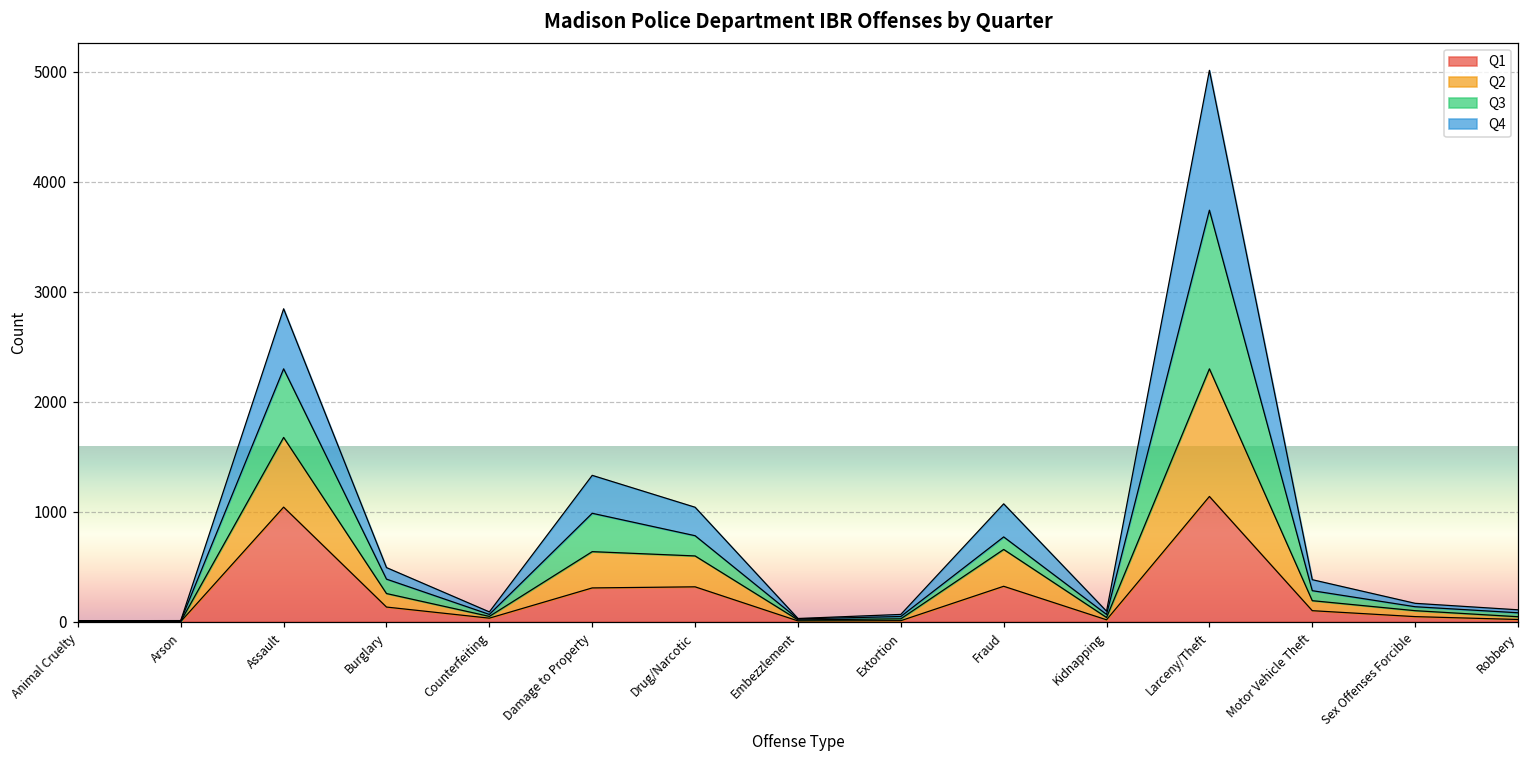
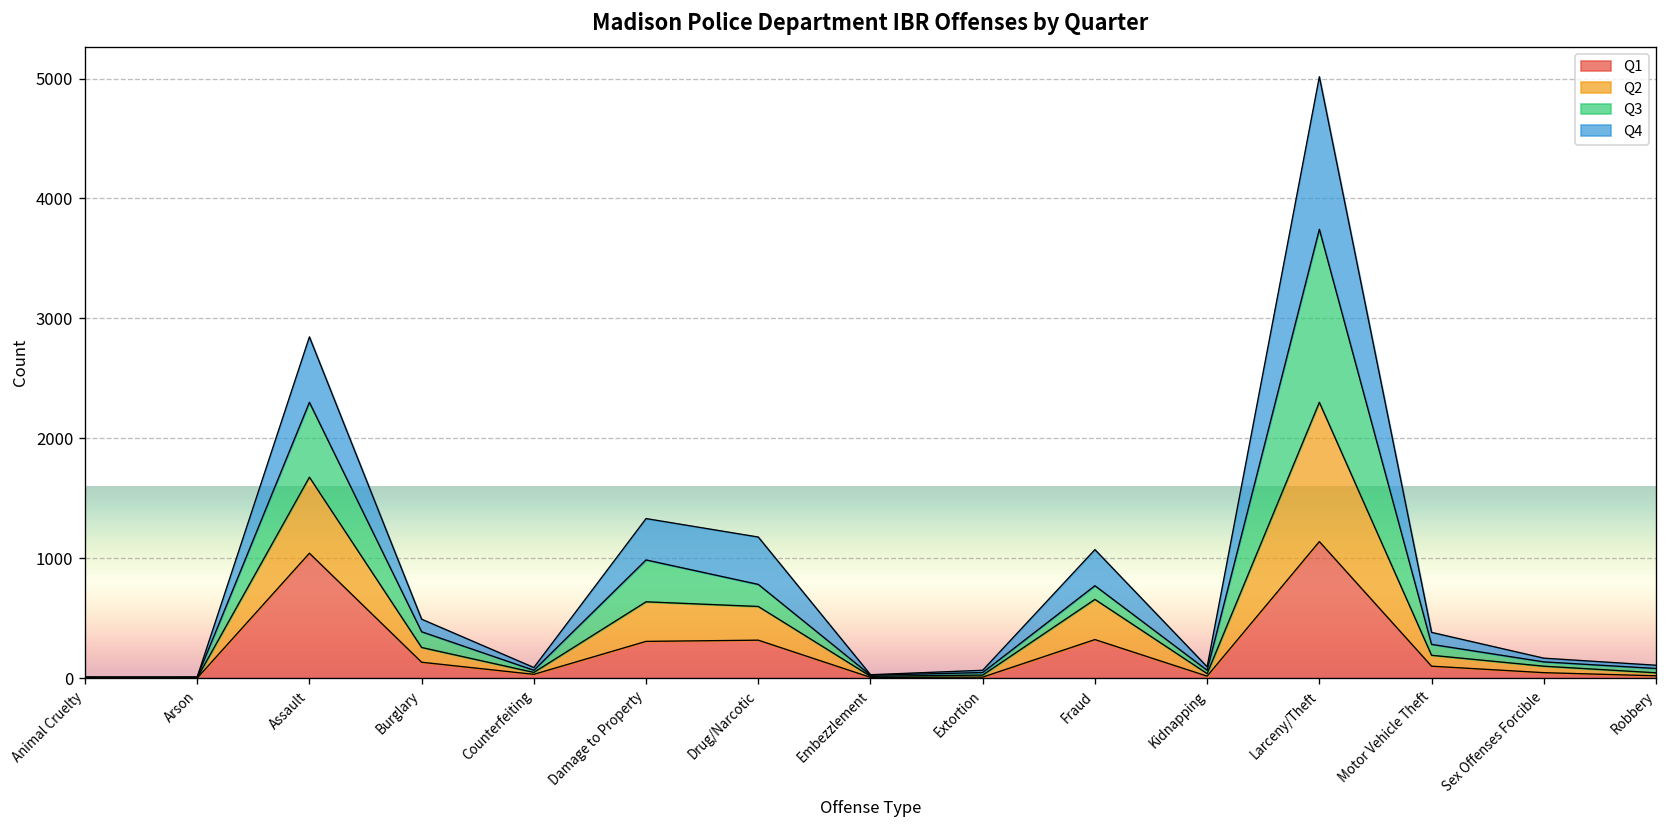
Q4, Drug/Narcotic: 300 -> 400
